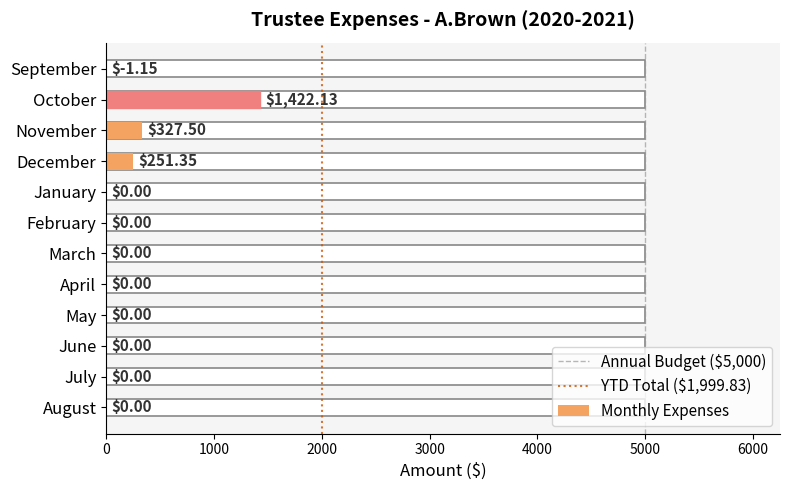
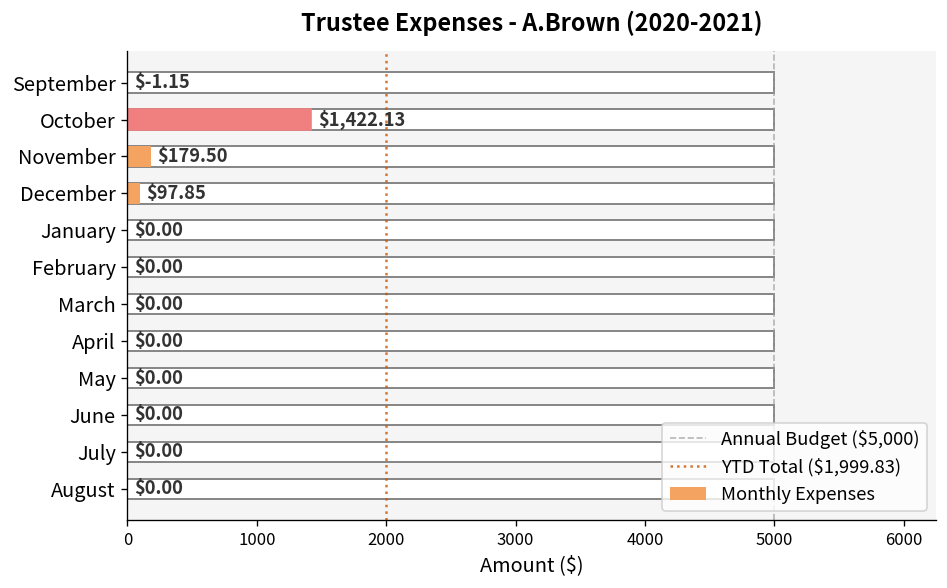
Monthly Expenses, November: $327.50 -> $179.50
Monthly Expenses, December: $251.35 -> $97.85
